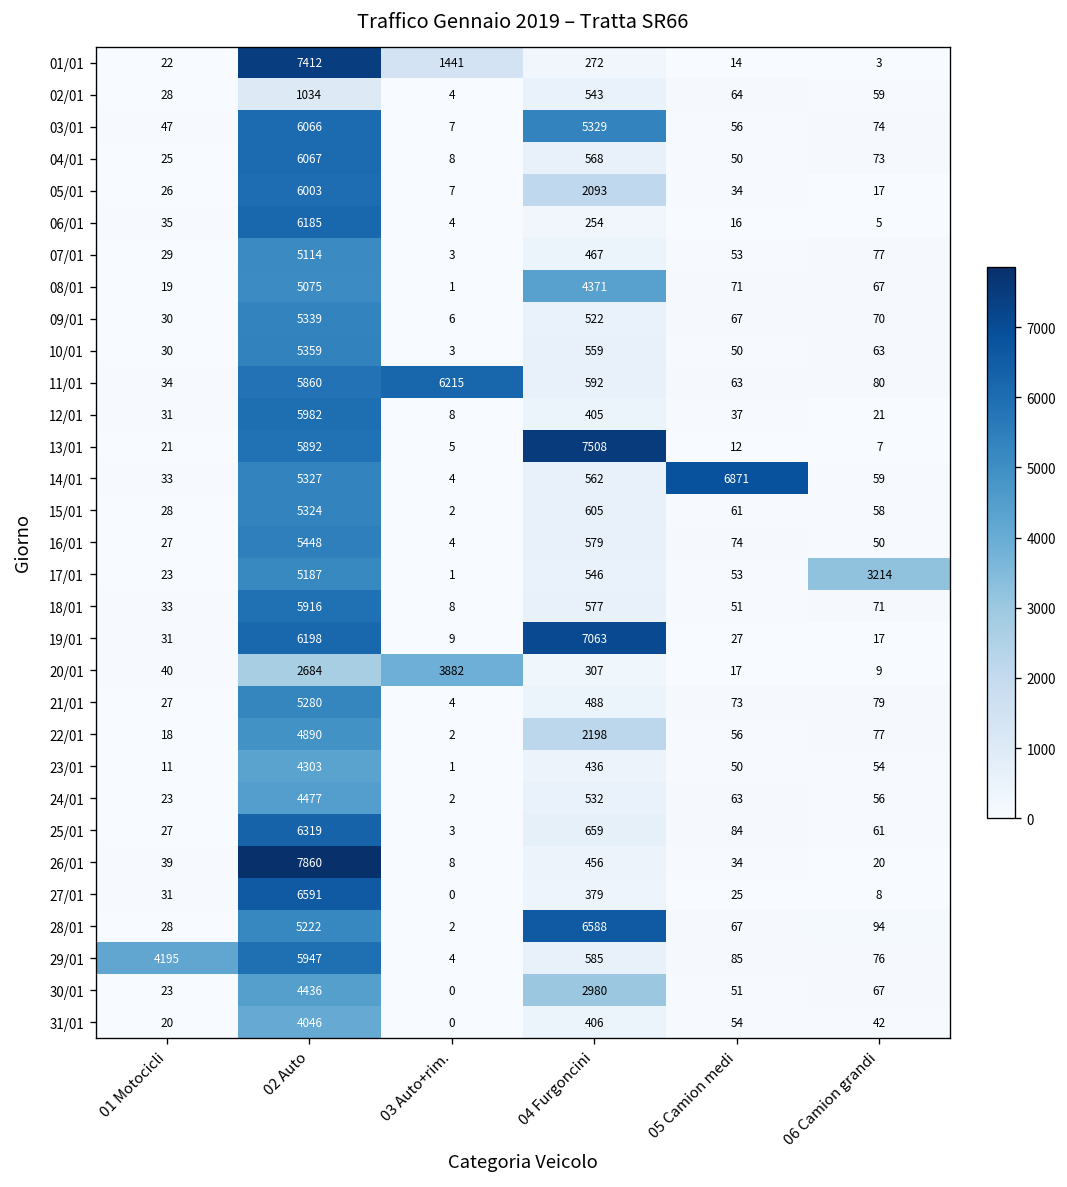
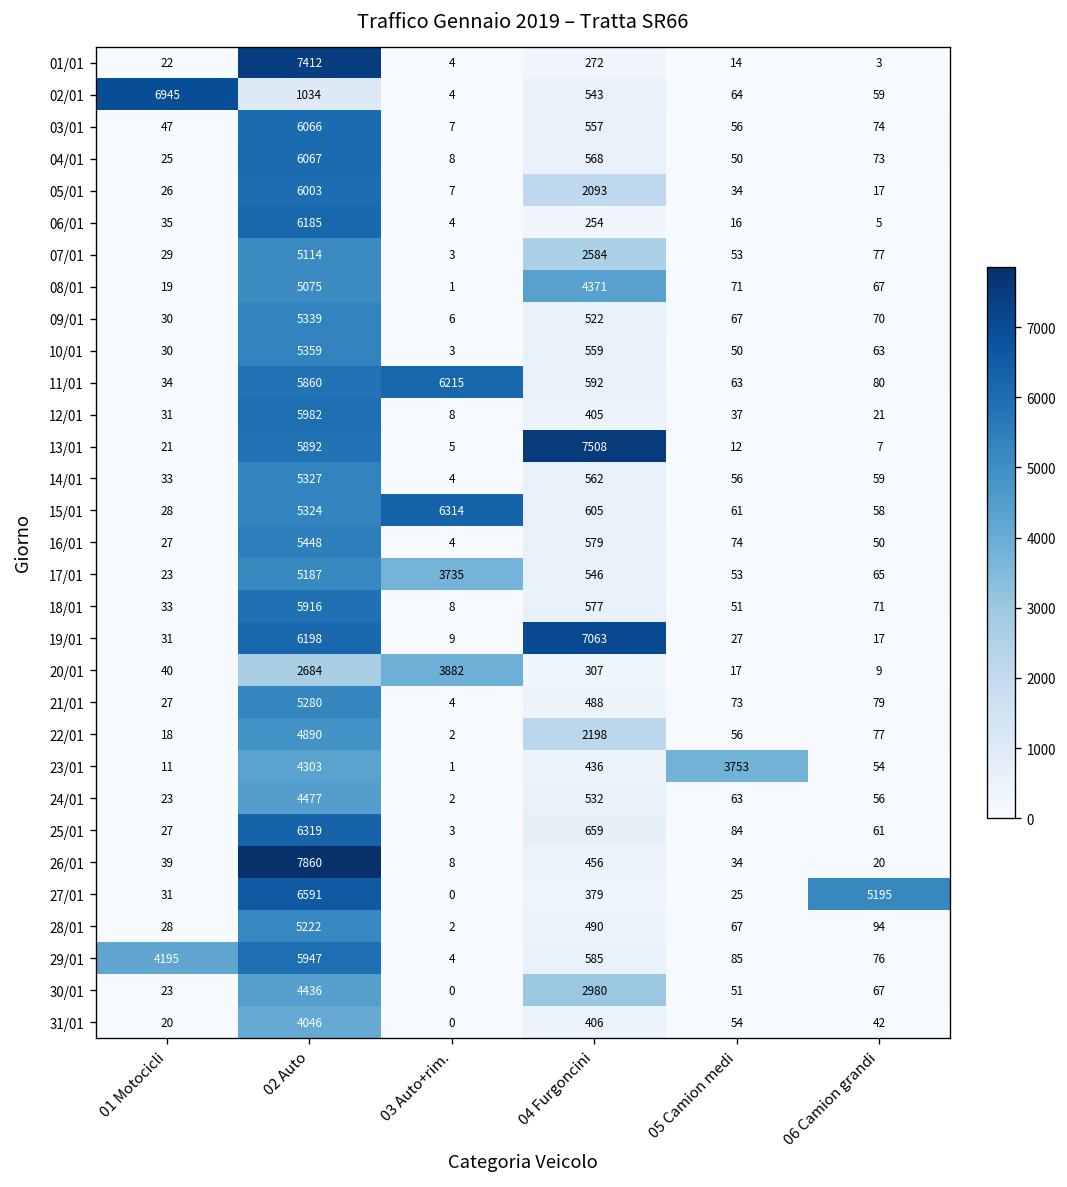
01/01, 03 Auto+rim.: 1441 -> 4
02/01, 01 Motocicli: 28 -> 6945
03/01, 04 Furgoncini: 5329 -> 557
07/01, 04 Furgoncini: 467 -> 2584
14/01, 05 Camion medi: 6871 -> 56
15/01, 03 Auto+rim.: 2 -> 6314
17/01, 03 Auto+rim.: 1 -> 3735
17/01, 06 Camion grandi: 3214 -> 65
23/01, 05 Camion medi: 50 -> 3753
27/01, 06 Camion grandi: 8 -> 5195
28/01, 04 Furgoncini: 6588 -> 490
